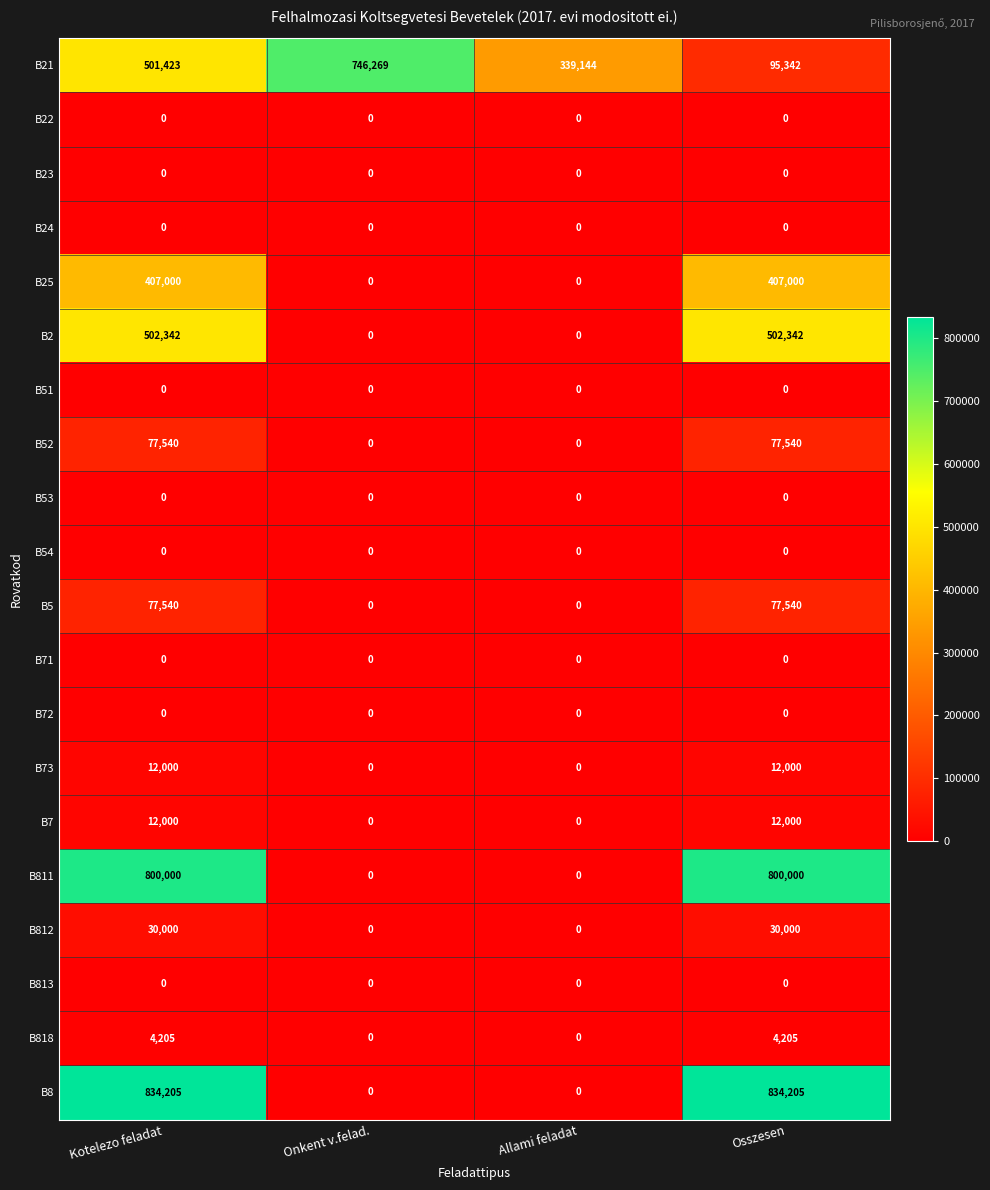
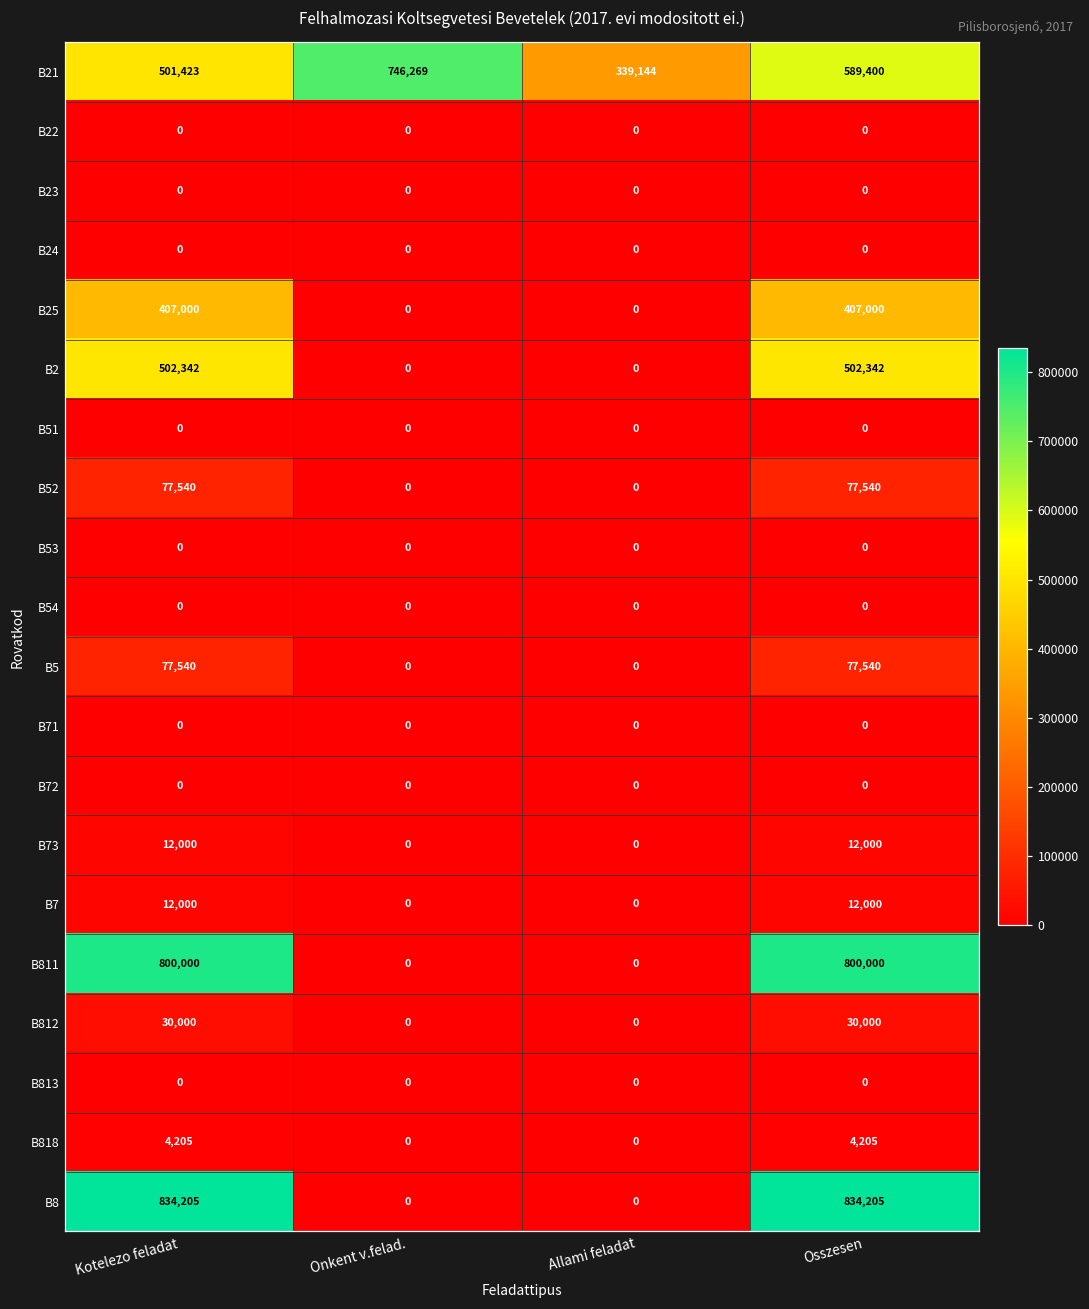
B21, Osszesen: 95,342 -> 589,400
